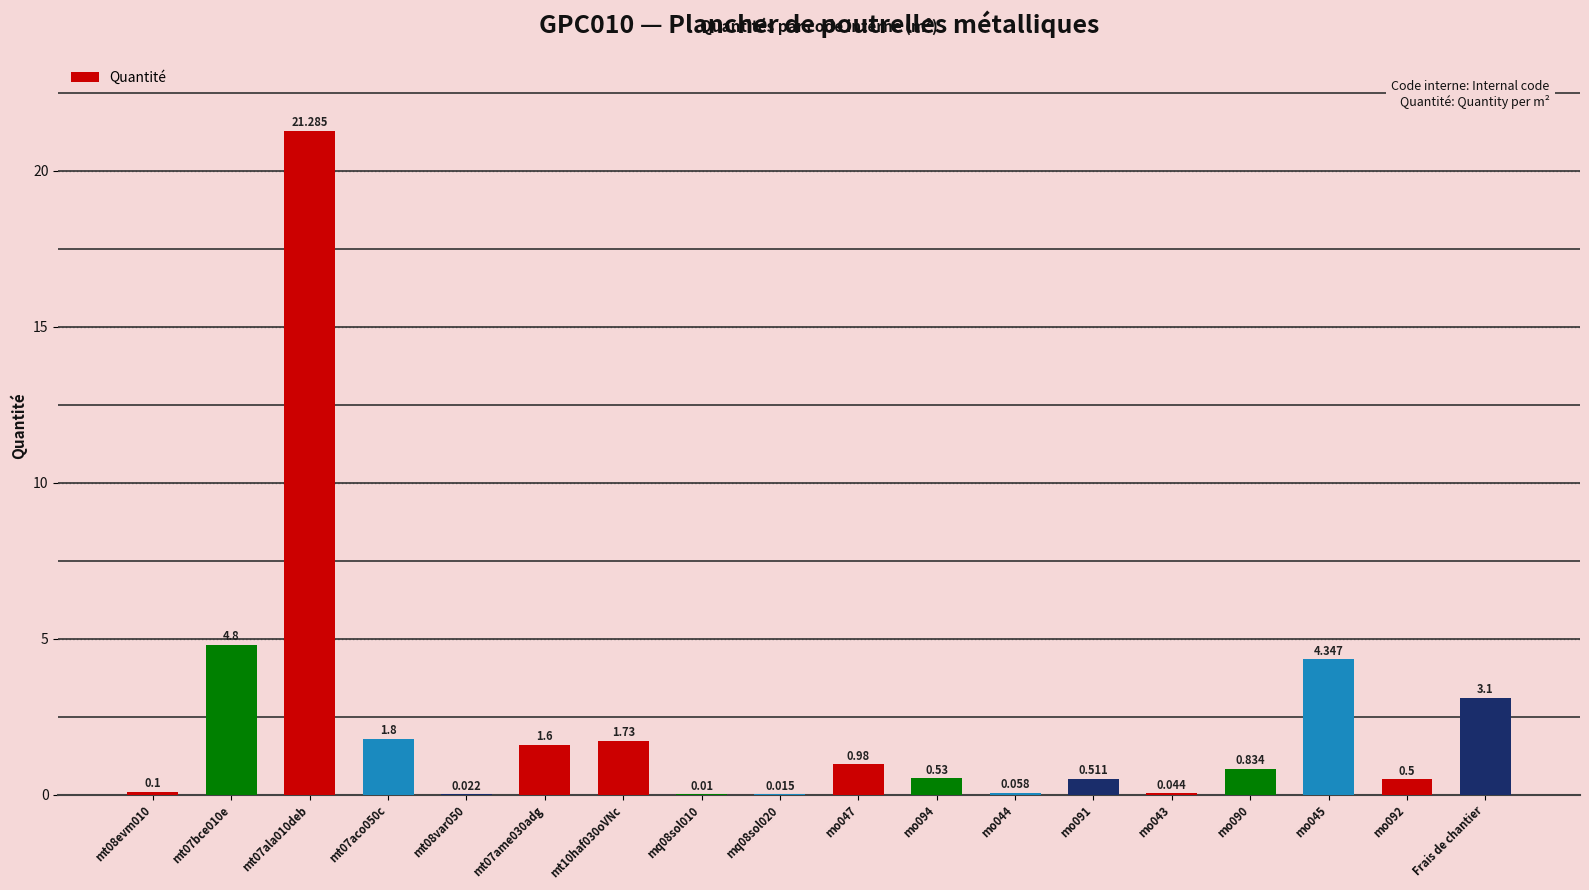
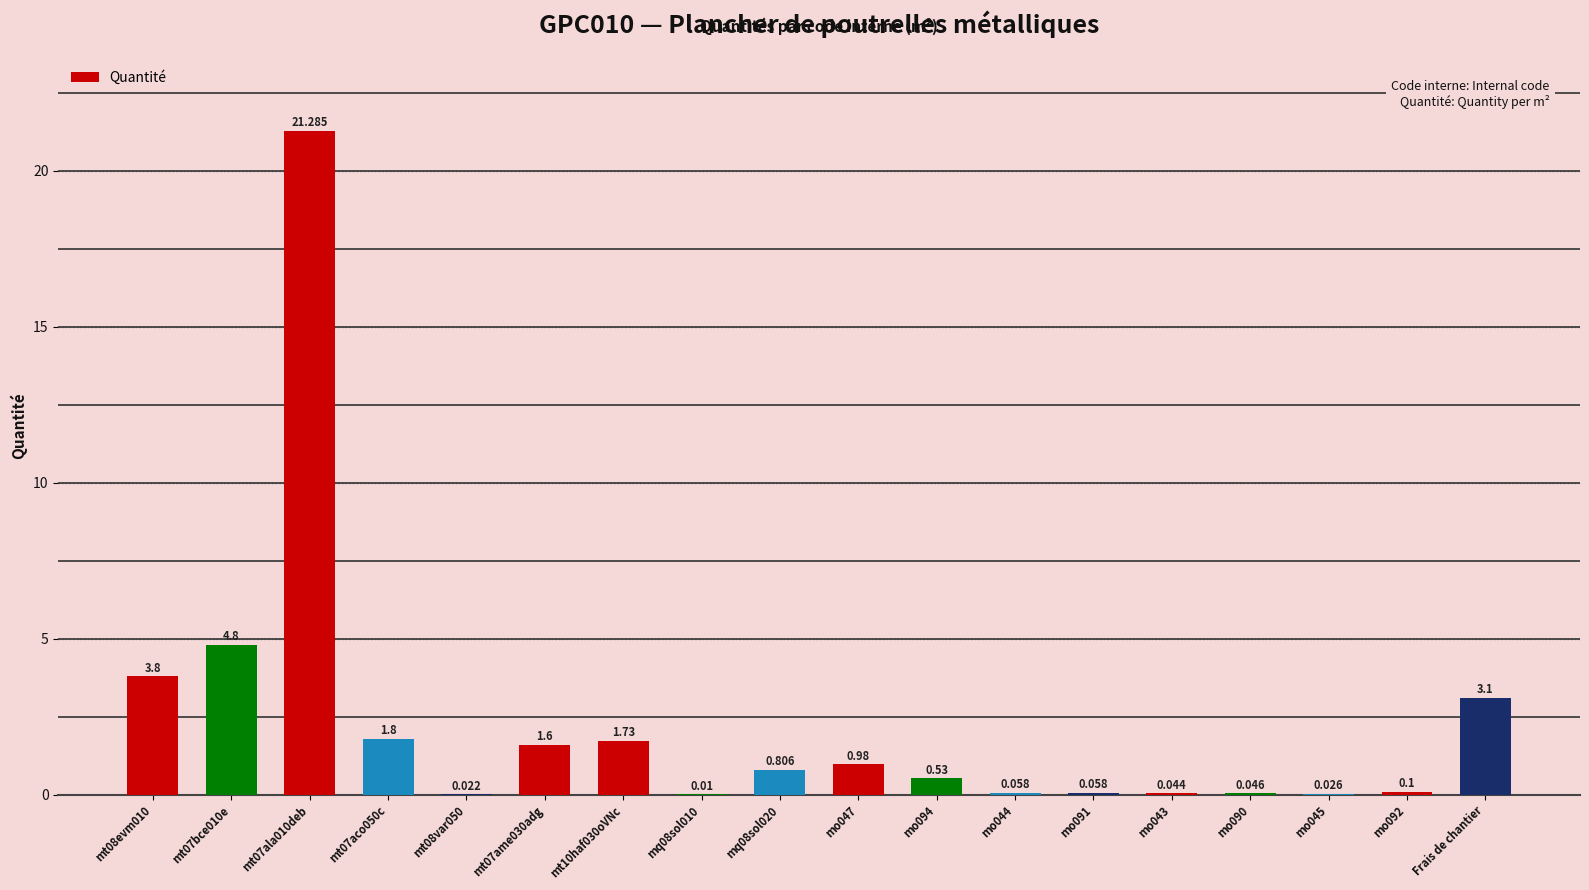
mt08evm010: 0.1 -> 3.8
mq08sol020: 0.015 -> 0.806
mo091: 0.511 -> 0.058
mo090: 0.834 -> 0.046
mo045: 4.347 -> 0.026
mo092: 0.5 -> 0.1
